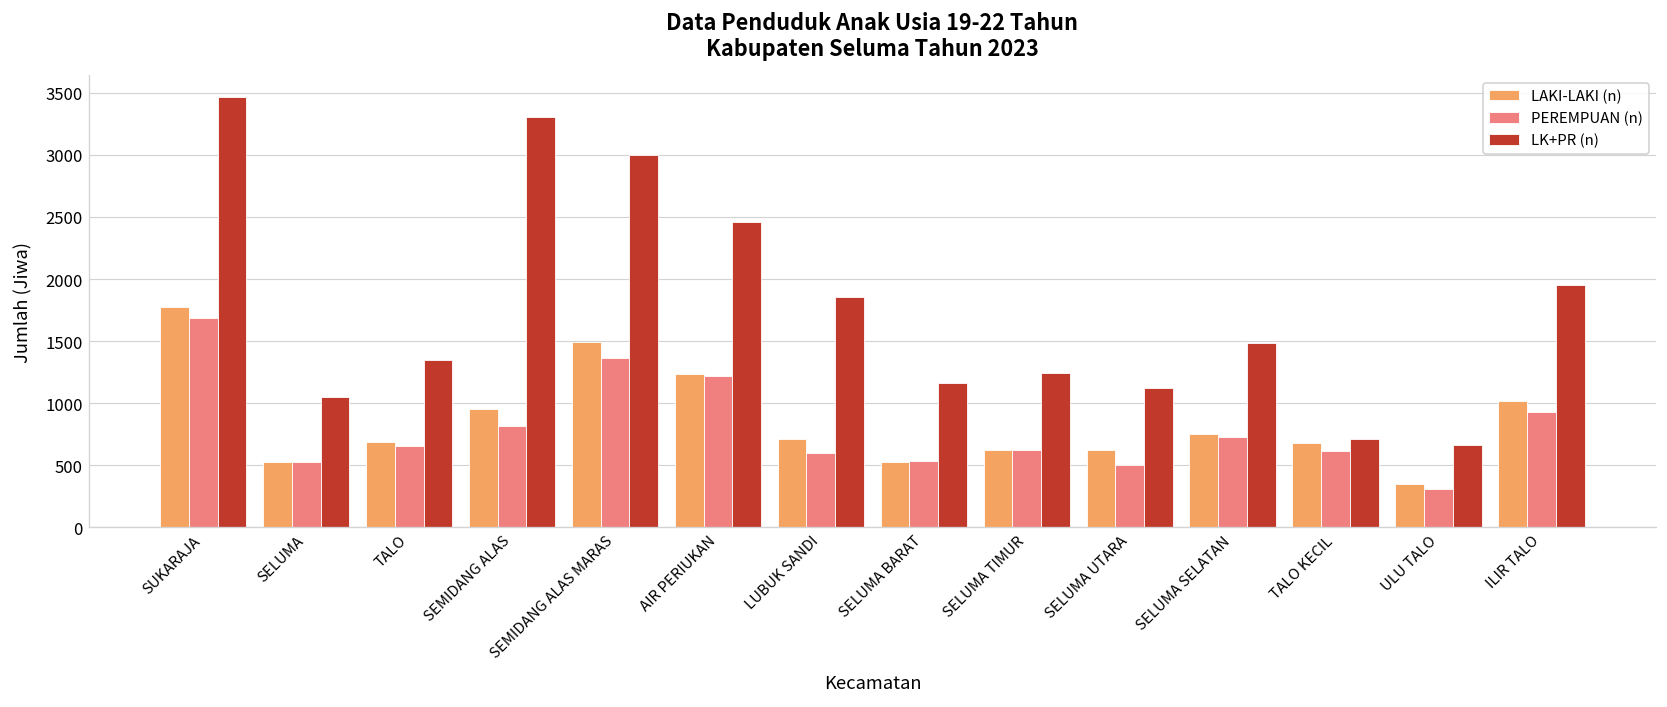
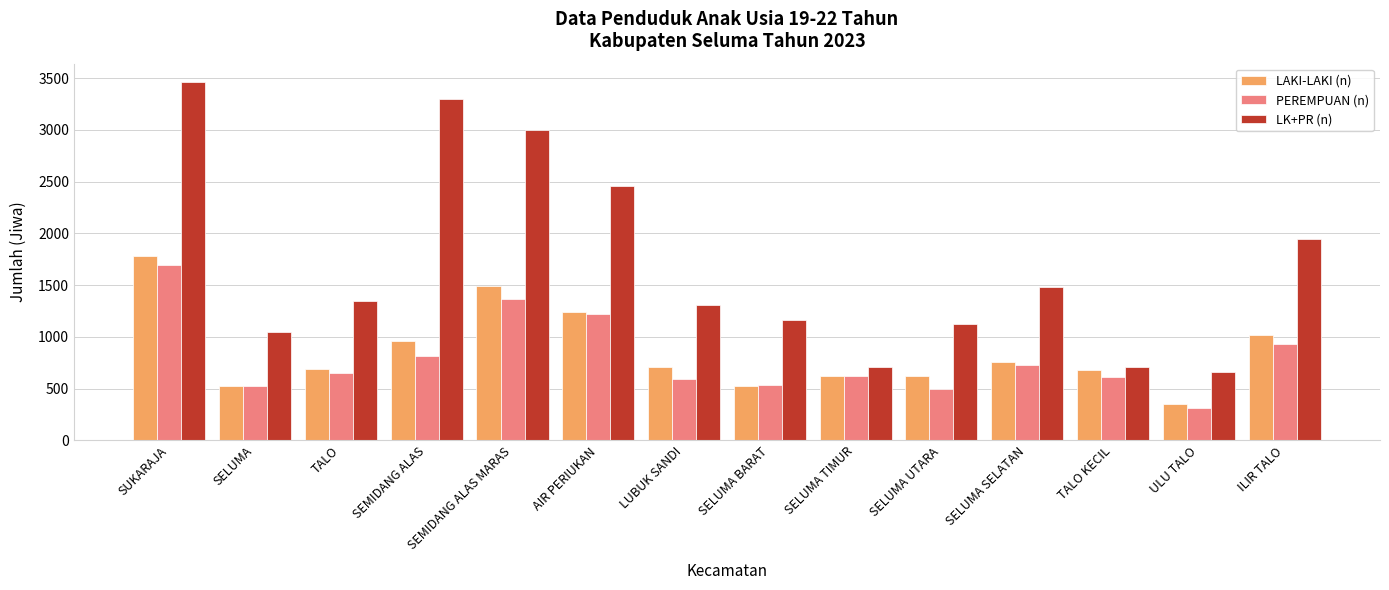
LK+PR (n), LUBUK SANDI: 1850 -> 1310
LK+PR (n), SELUMA TIMUR: 1240 -> 710
